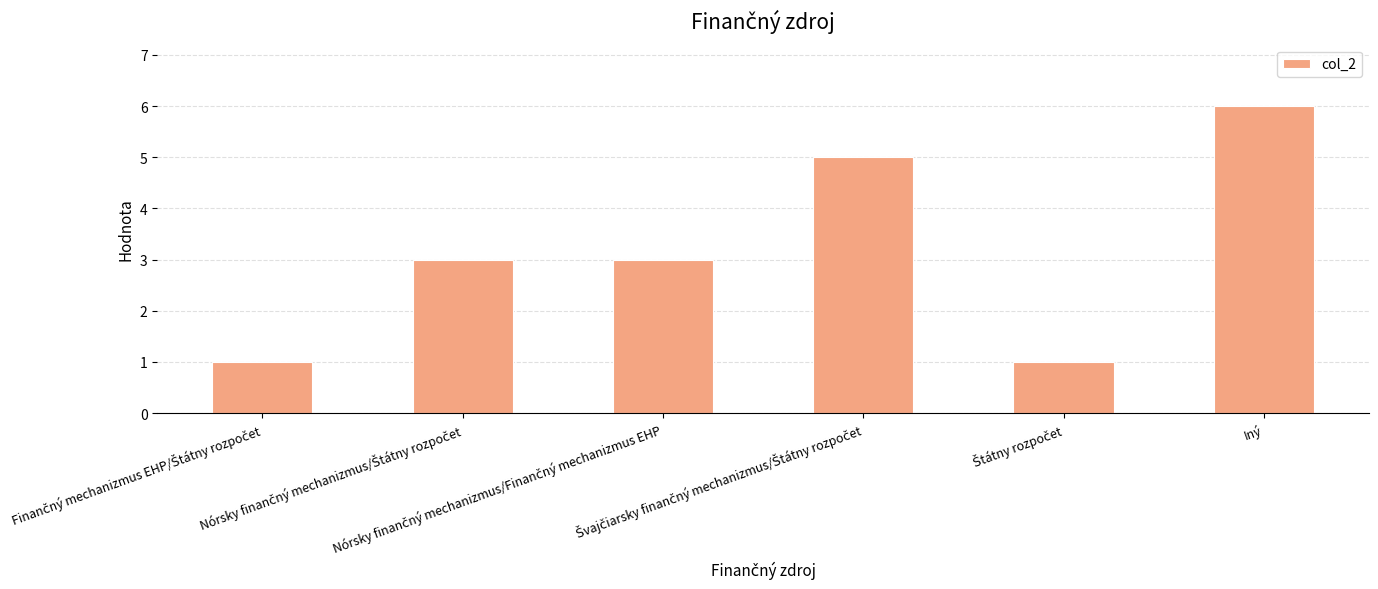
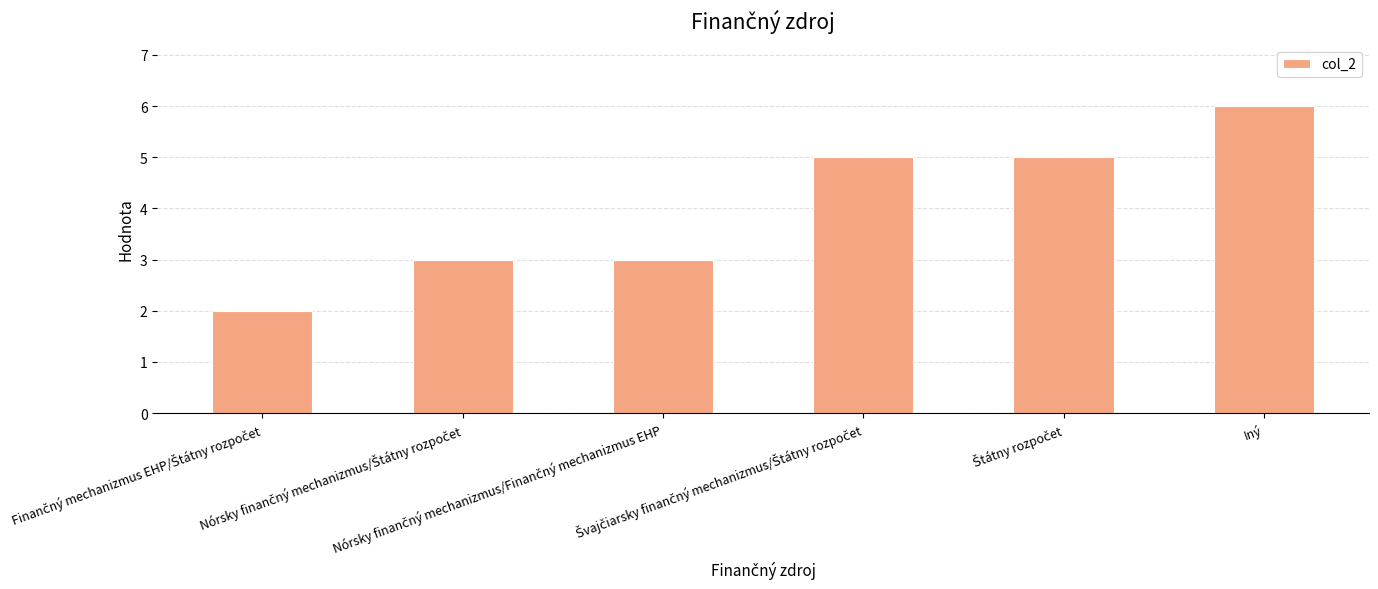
Finančný mechanizmus EHP/Štátny rozpočet: 1 -> 2
Štátny rozpočet: 1 -> 5
